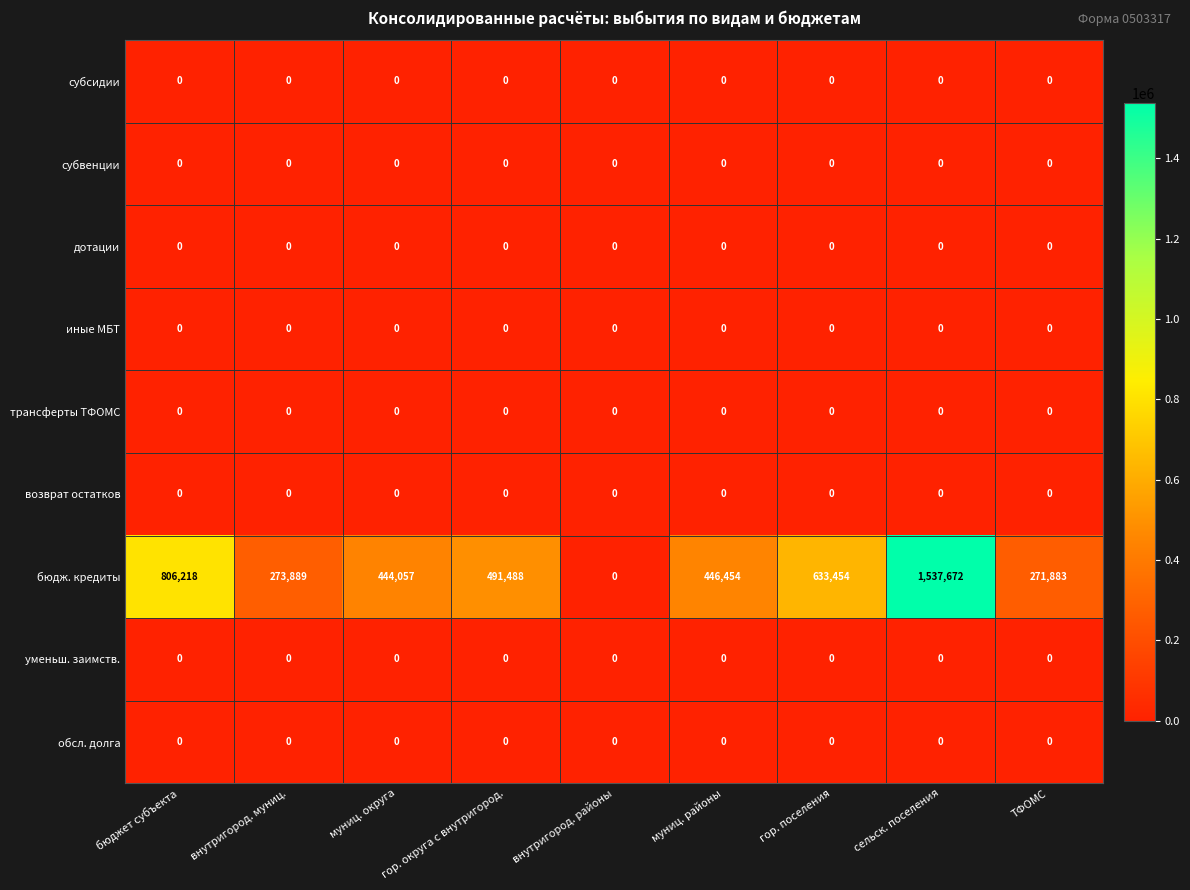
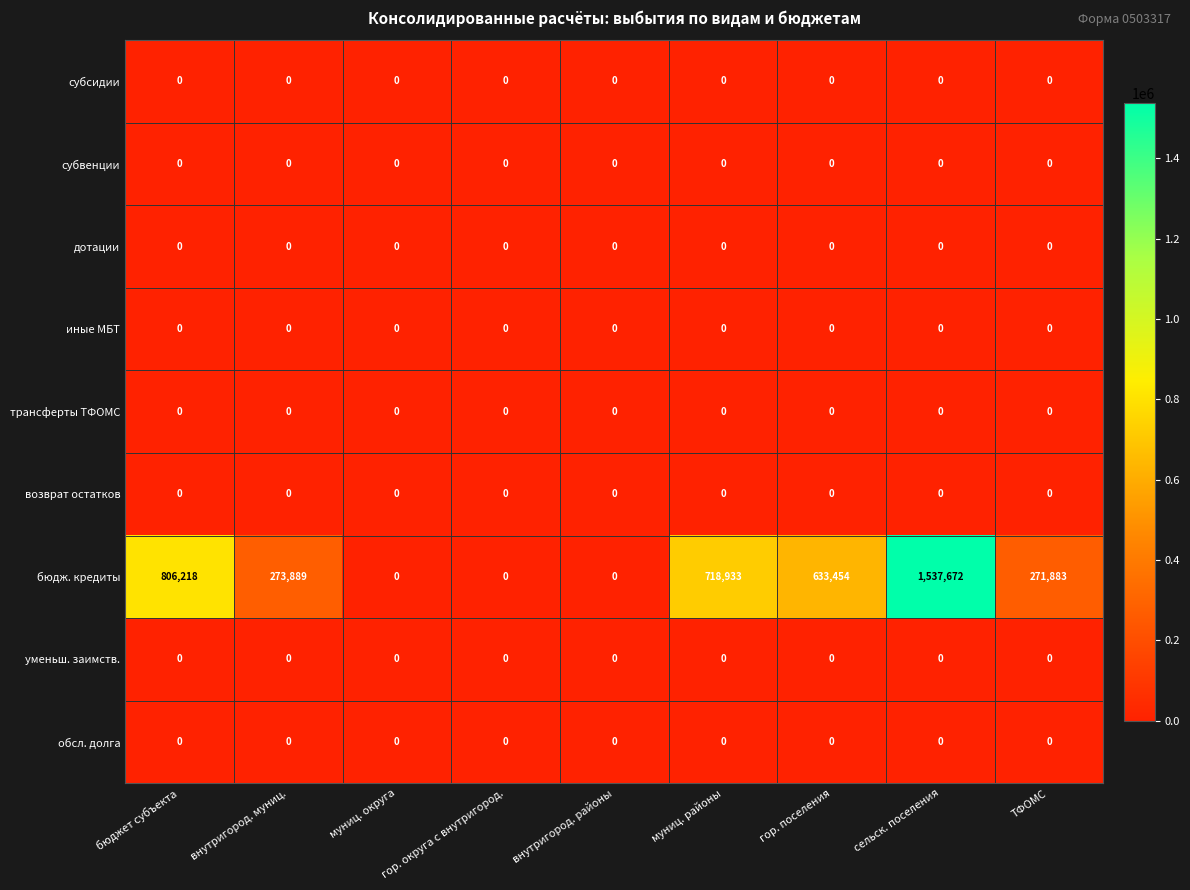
бюдж. кредиты, муниц. округа: 444,057 -> 0
бюдж. кредиты, гор. округа с внутригород.: 491,488 -> 0
бюдж. кредиты, муниц. районы: 446,454 -> 718,933
